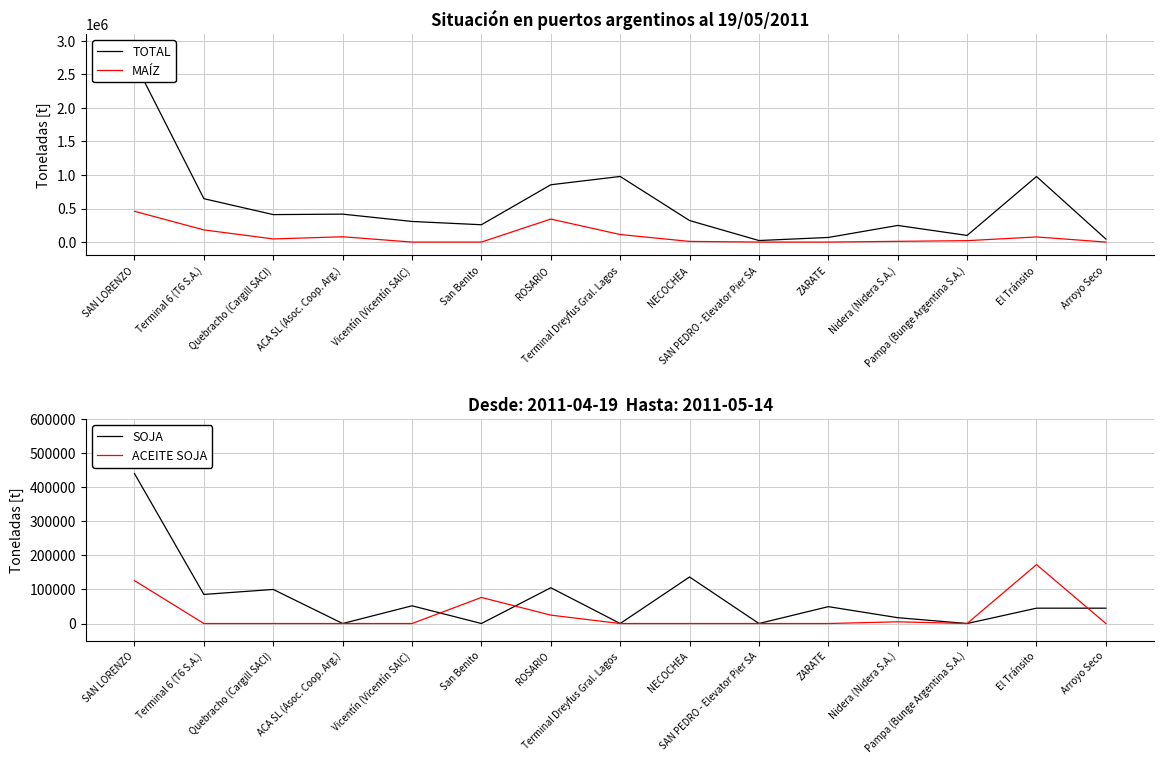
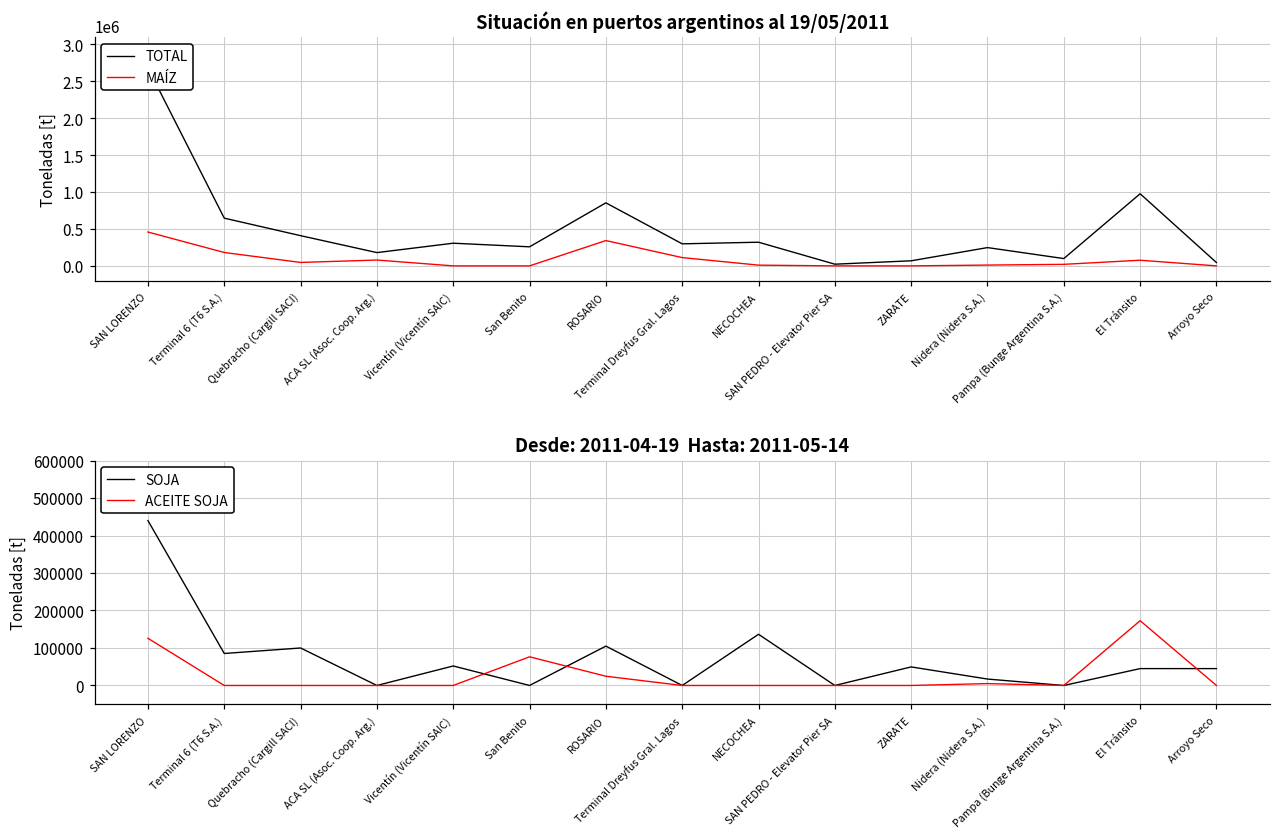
Situación en puertos argentinos al 19/05/2011, TOTAL, ACA SL (Asoc. Coop. Arg.): 400000 -> 200000
Situación en puertos argentinos al 19/05/2011, TOTAL, Terminal Dreyfus Gral. Lagos: 1000000 -> 300000
